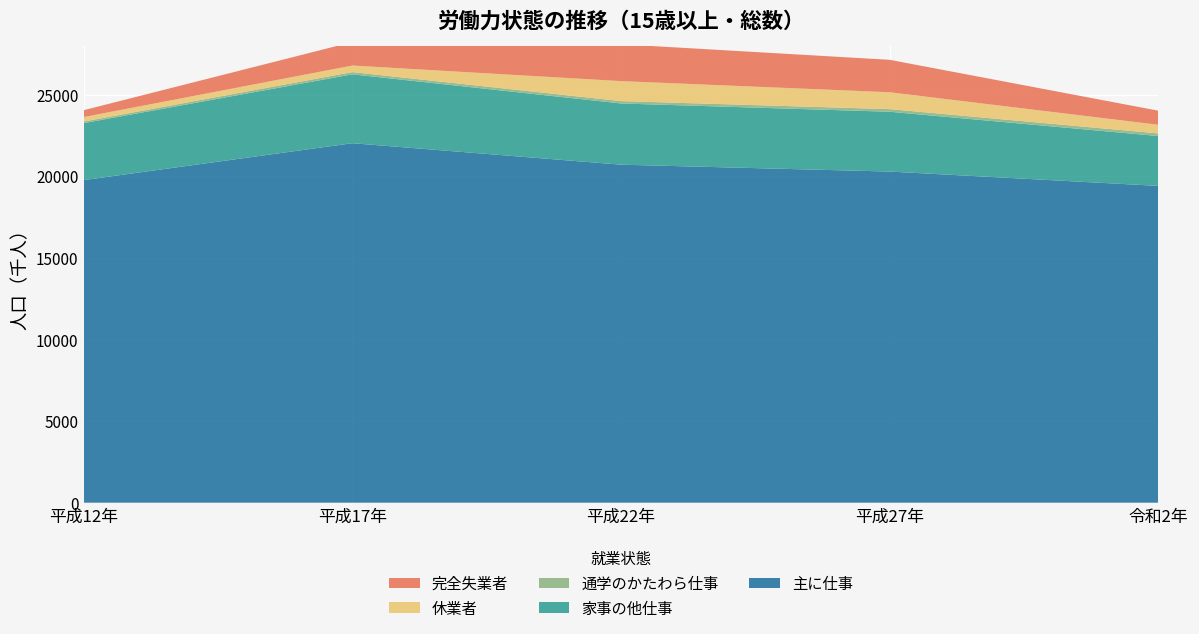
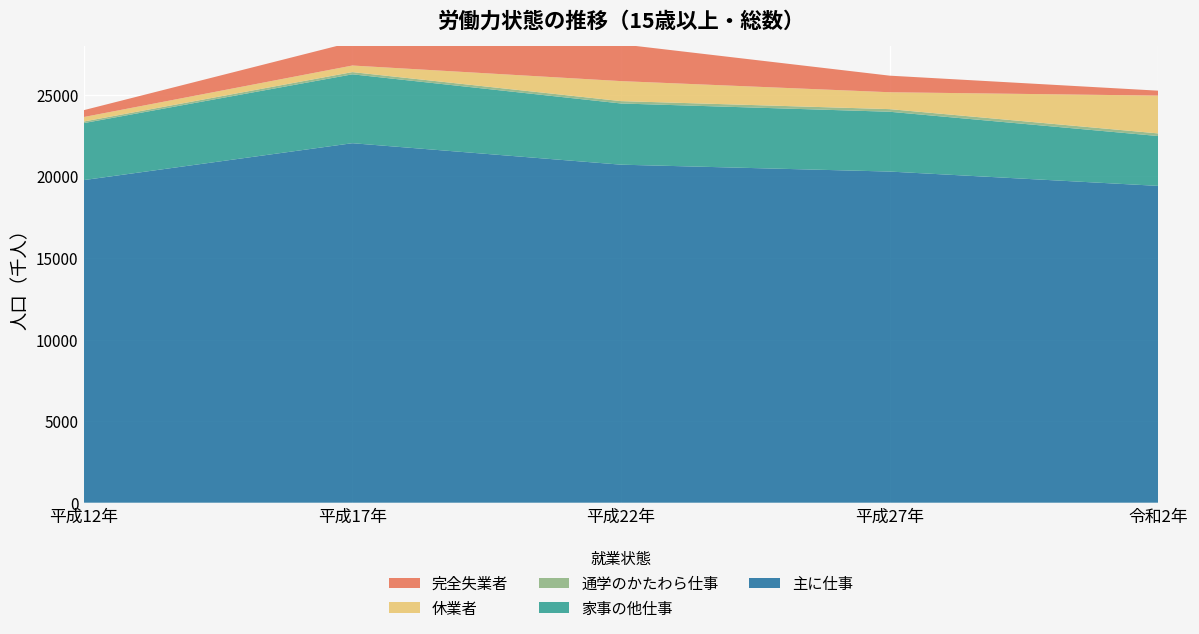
完全失業者, 平成27年: 2000 -> 1000
休業者, 令和2年: 500 -> 2300
完全失業者, 令和2年: 900 -> 300
